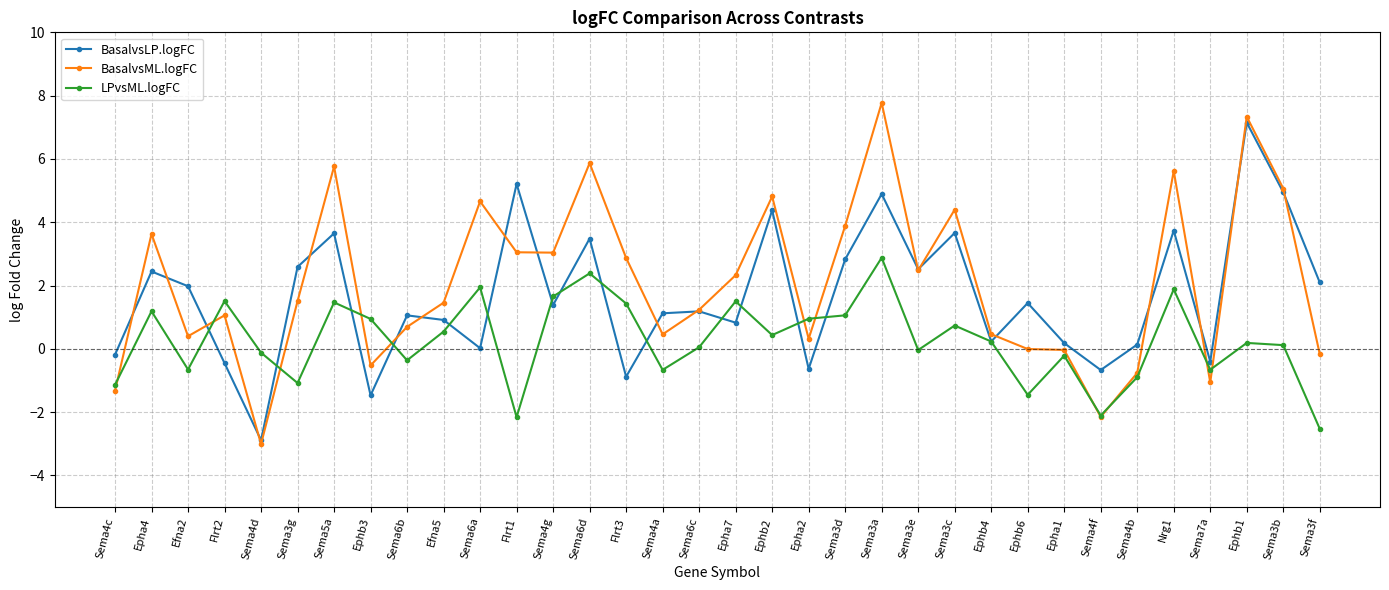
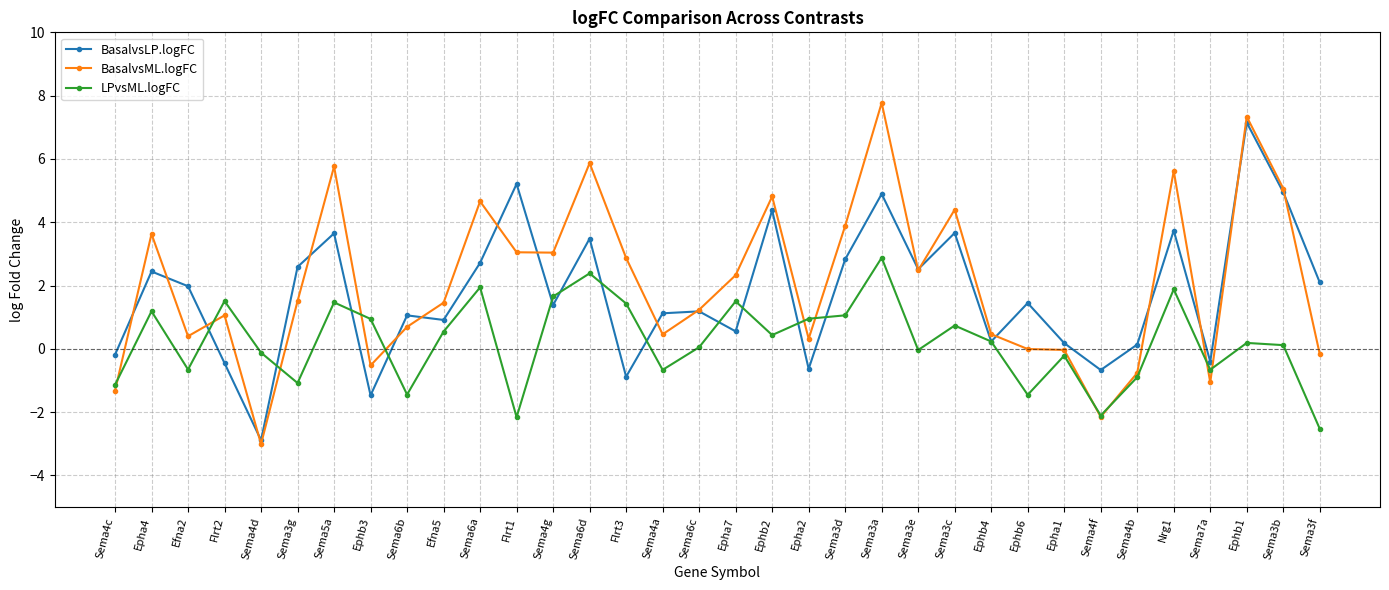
LPvsML.logFC, Sema6b: -0.4 -> -1.4
BasalvsLP.logFC, Sema6a: 0.0 -> 2.7
BasalvsLP.logFC, Epha7: 0.8 -> 0.6
